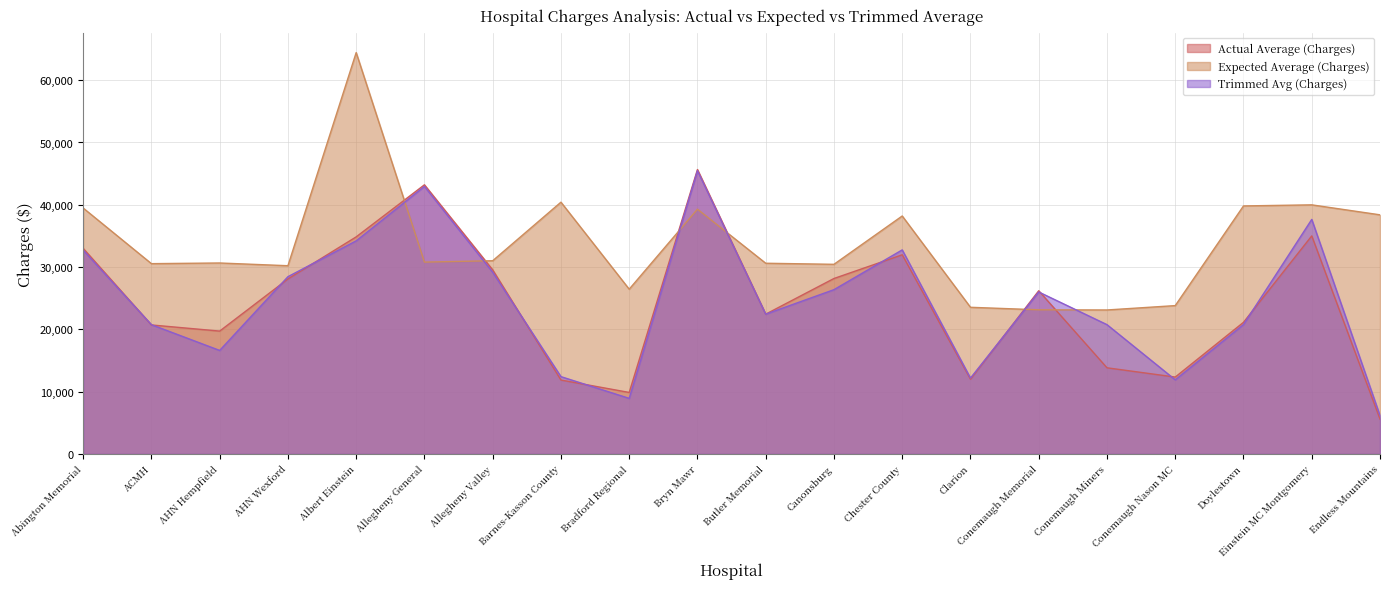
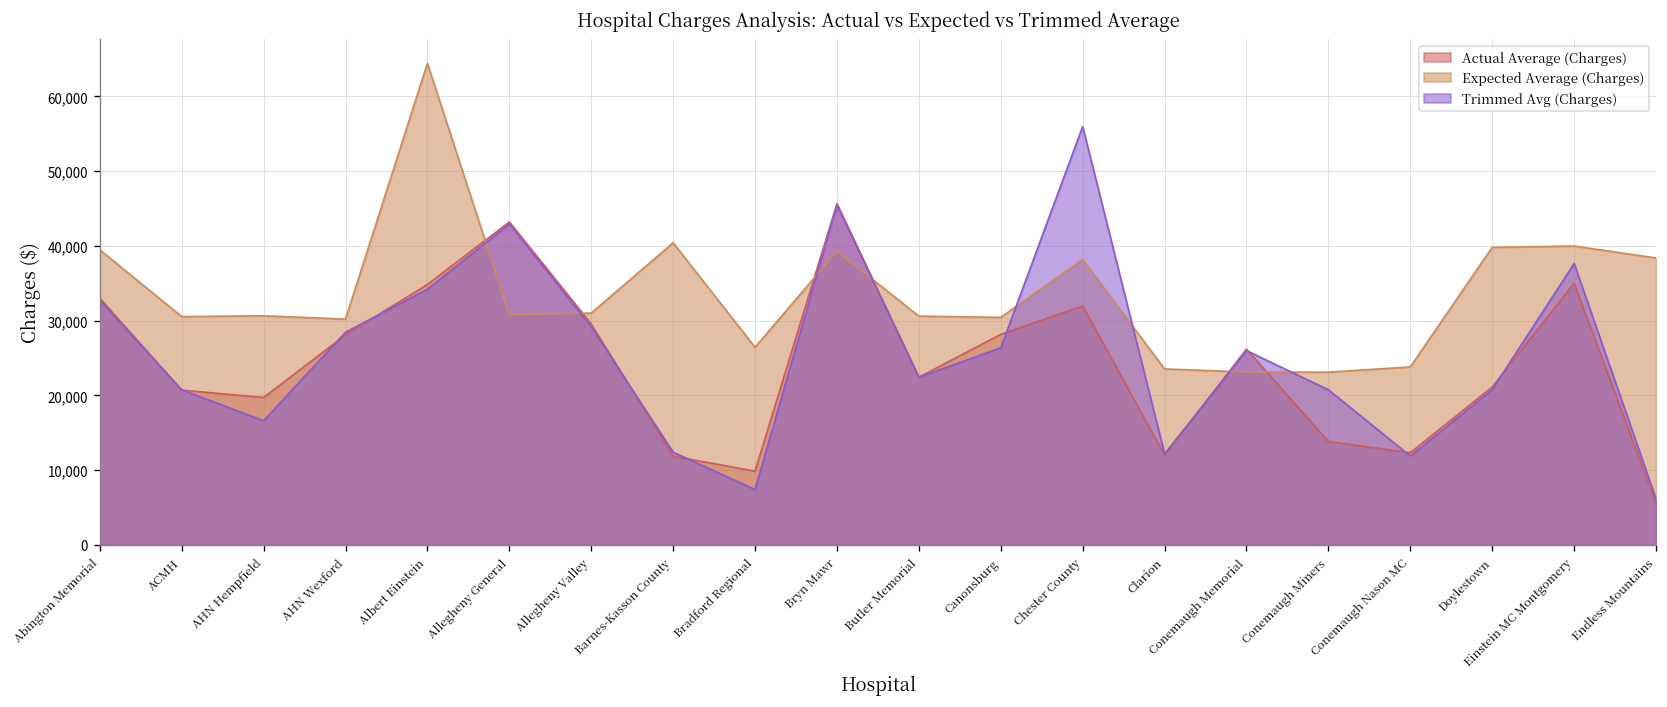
Trimmed Avg (Charges), Bradford Regional: 9,000 -> 7,000
Trimmed Avg (Charges), Chester County: 33,000 -> 56,000
